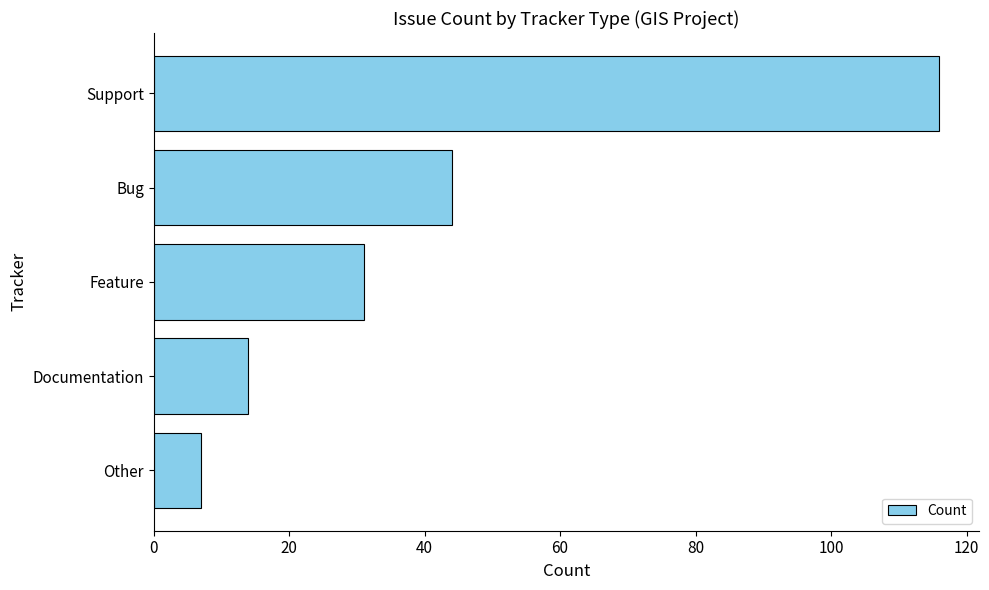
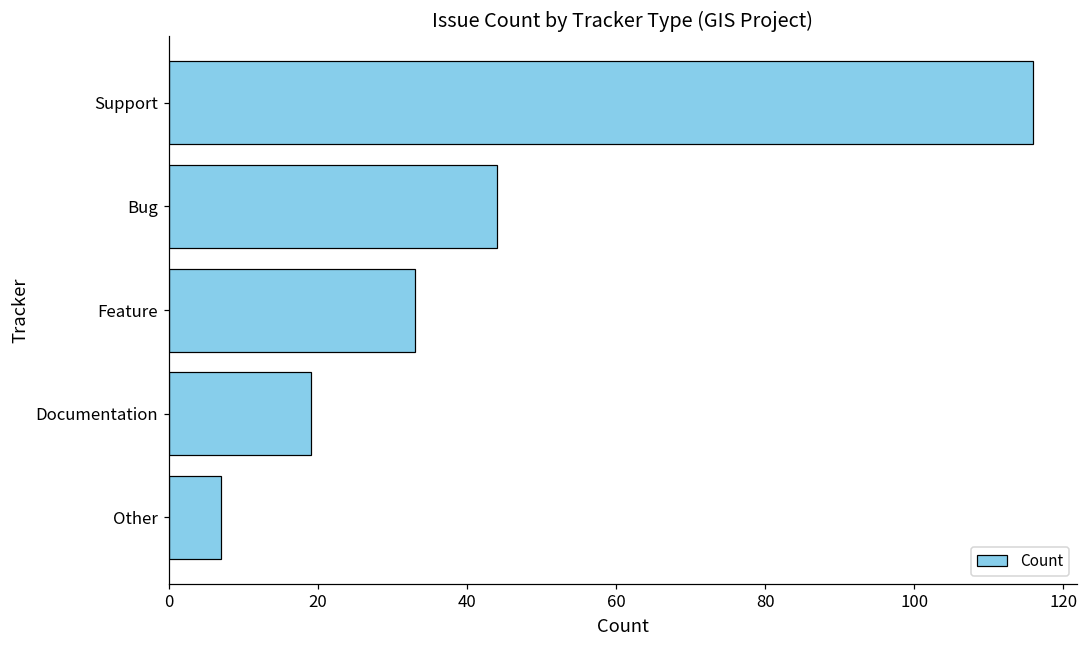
Feature: 31 -> 33
Documentation: 14 -> 19
